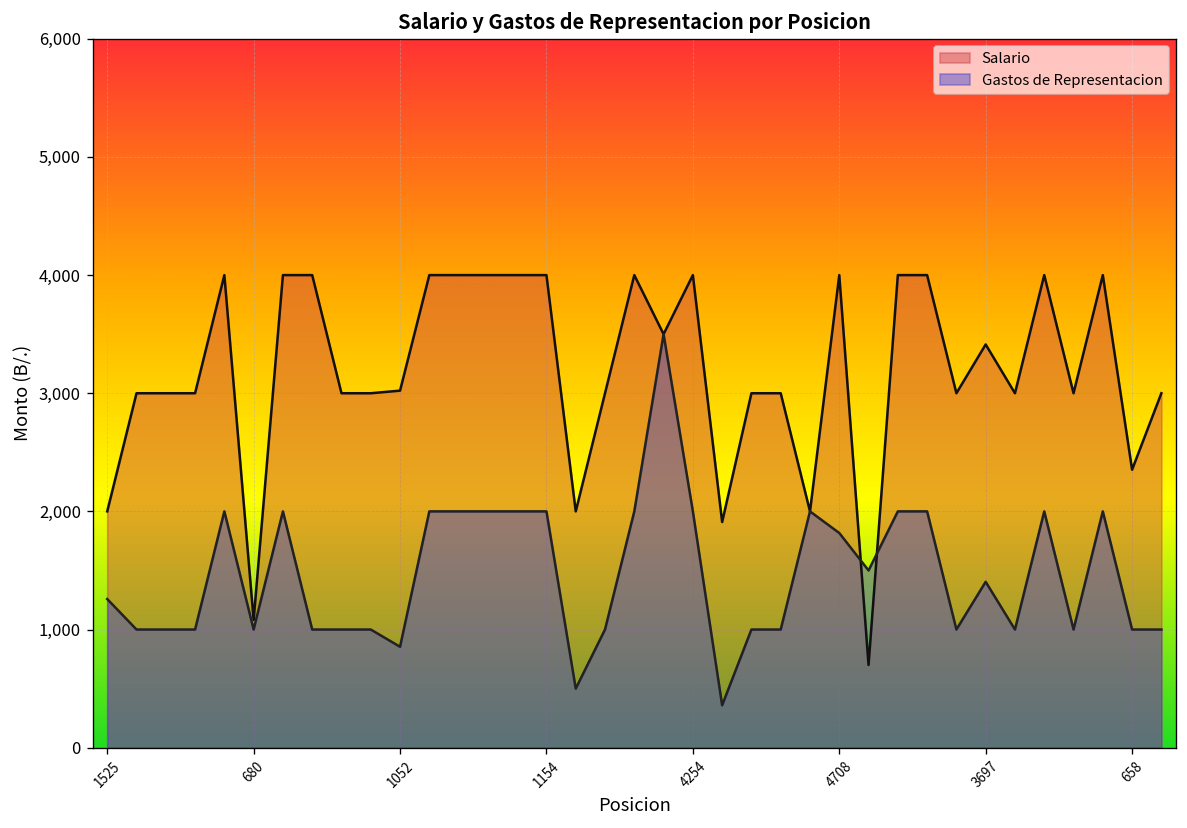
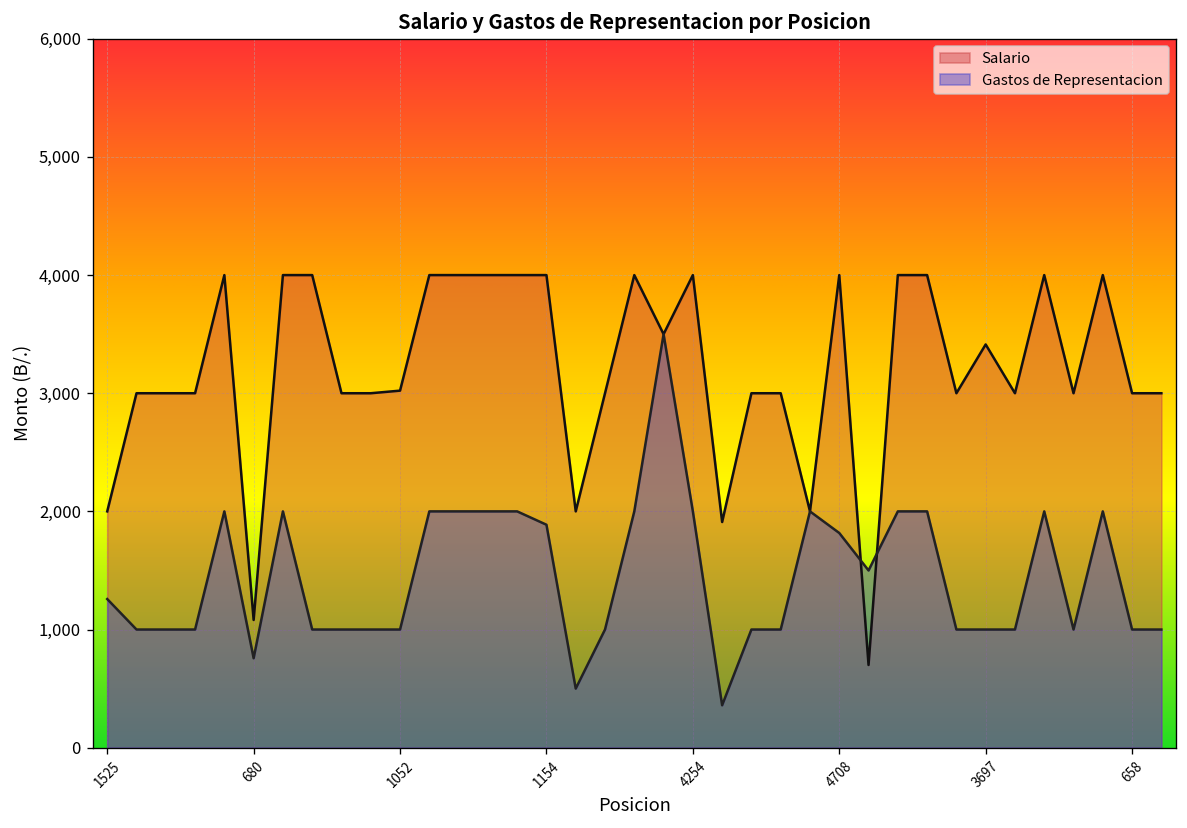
Gastos de Representacion, 680: 1,000 -> 800
Gastos de Representacion, 1052: 900 -> 1,000
Gastos de Representacion, 1154: 2,000 -> 1,900
Gastos de Representacion, 3697: 1,400 -> 1,000
Salario, 658: 2,400 -> 3,000
